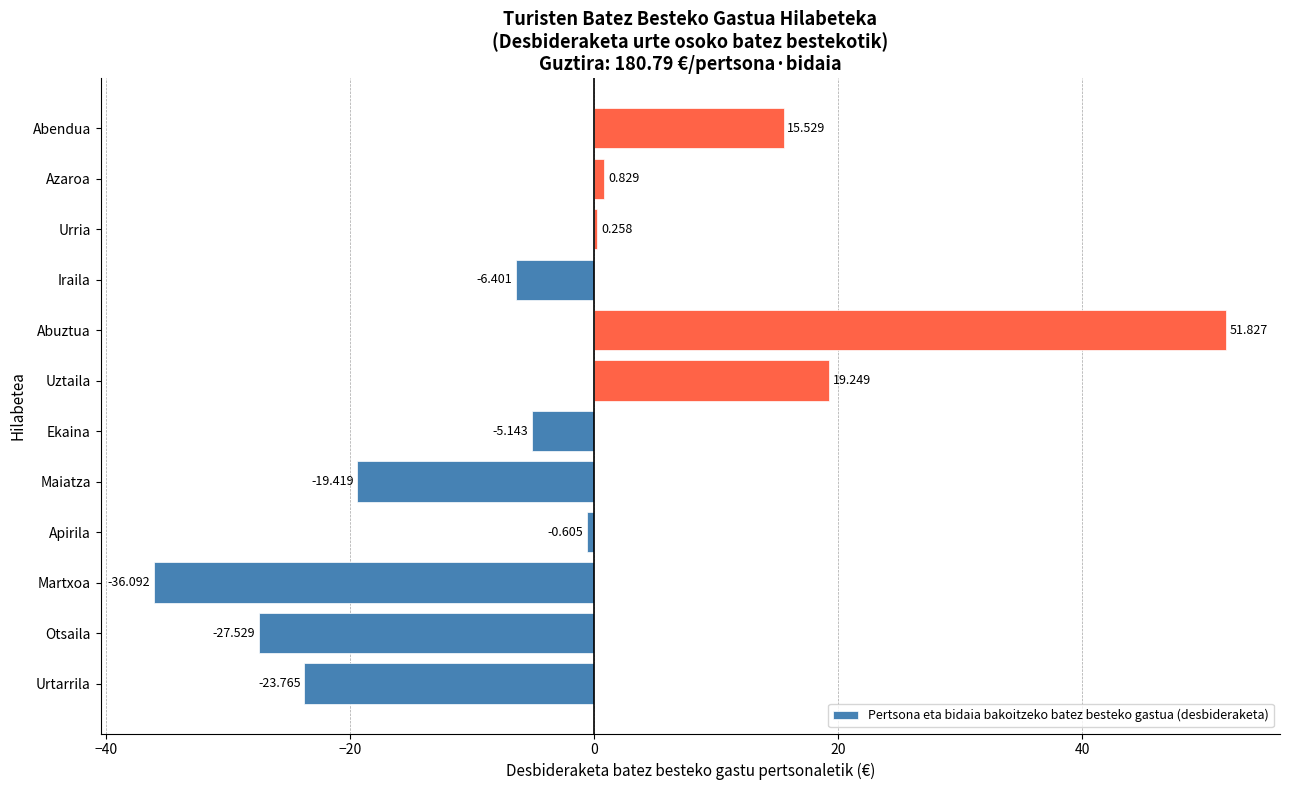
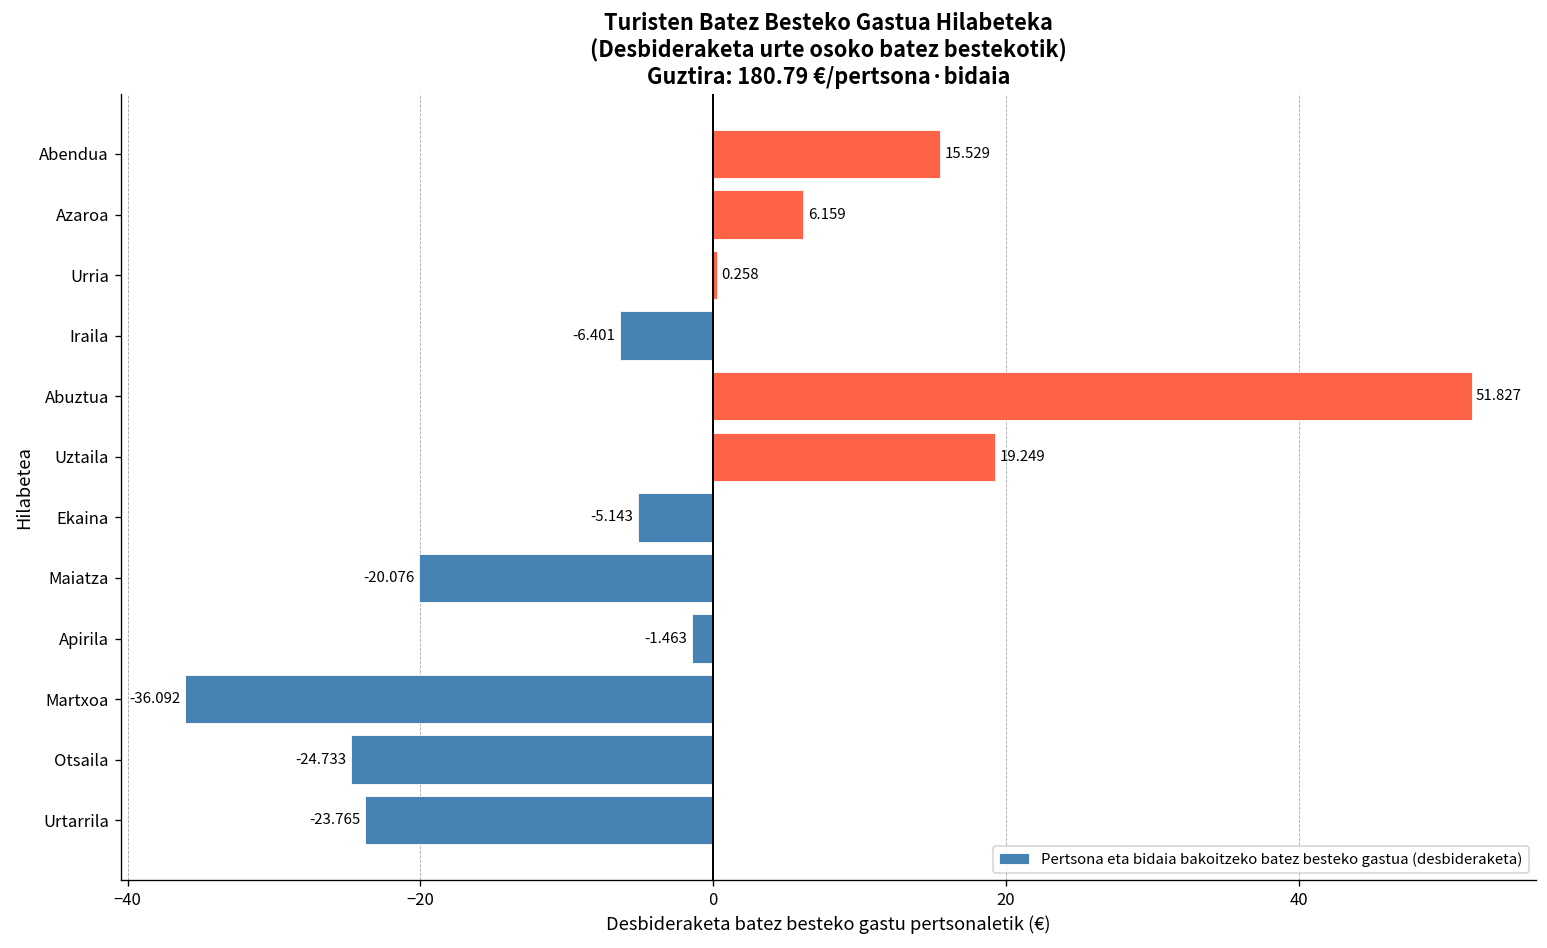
Azaroa: 0.829 -> 6.159
Maiatza: -19.419 -> -20.076
Apirila: -0.605 -> -1.463
Otsaila: -27.529 -> -24.733
